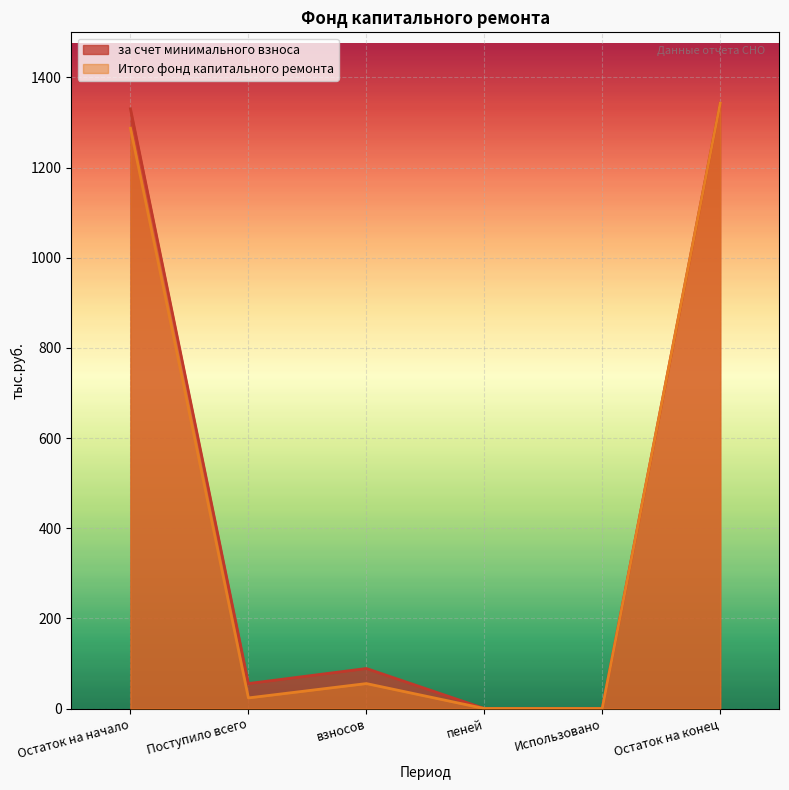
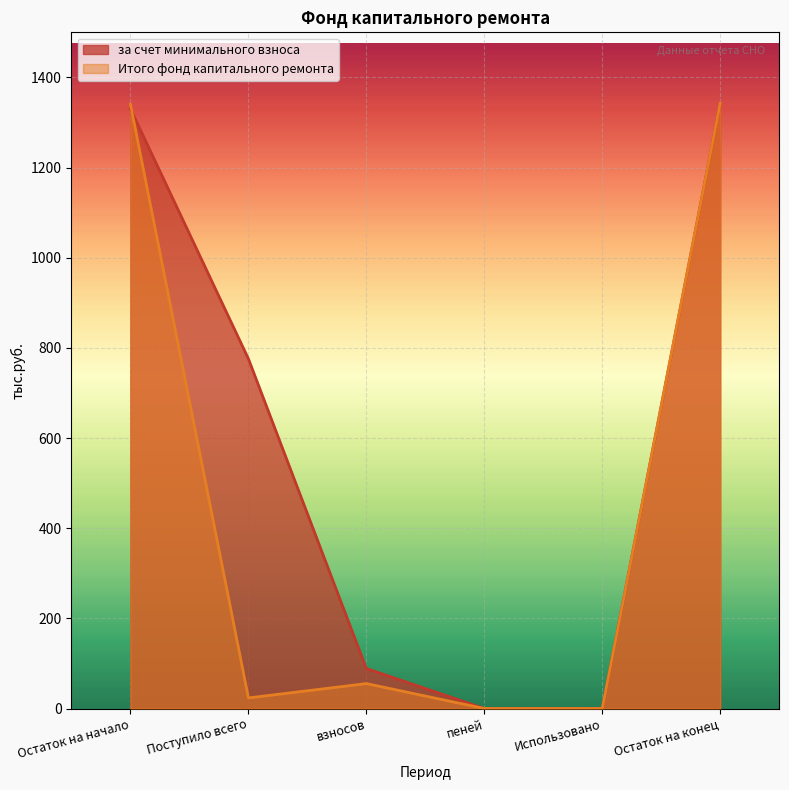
Итого фонд капитального ремонта, Остаток на начало: 1290 -> 1340
за счет минимального взноса, Поступило всего: 60 -> 780
